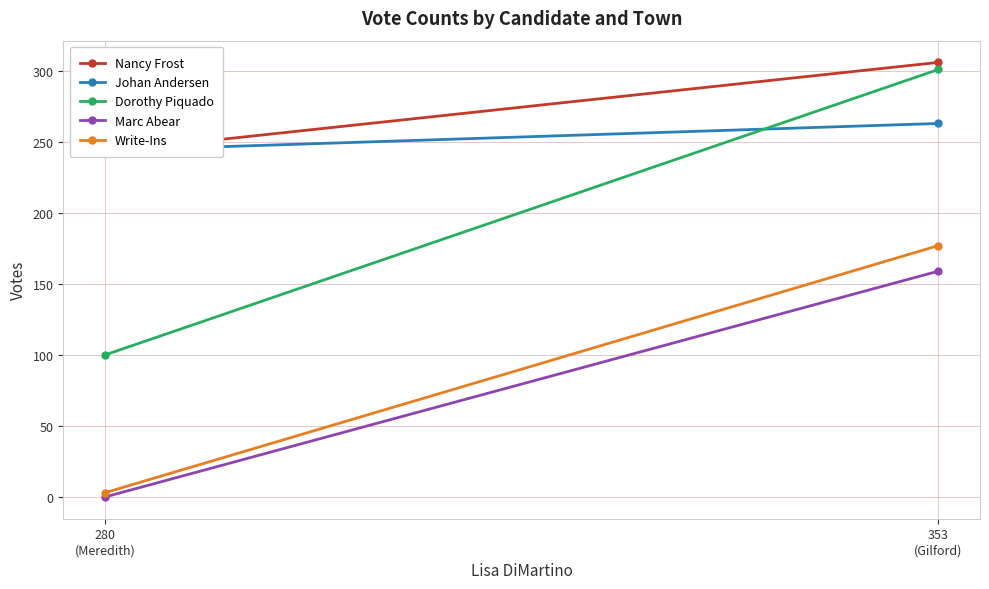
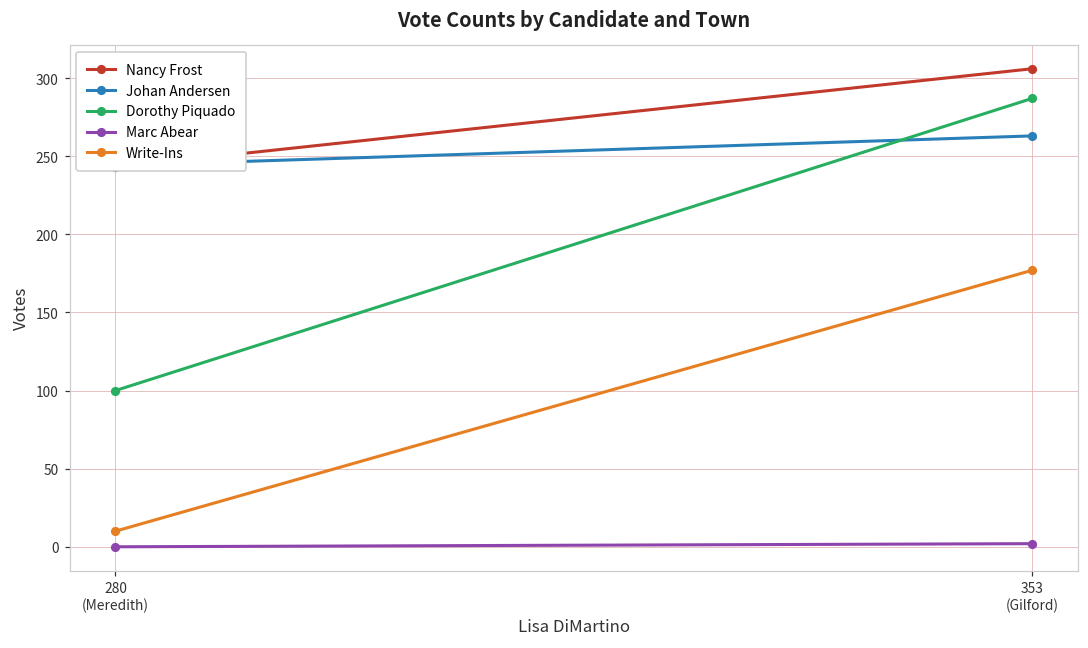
Write-Ins, 280 (Meredith): 3 -> 10
Dorothy Piquado, 353 (Gilford): 301 -> 287
Marc Abear, 353 (Gilford): 159 -> 2
